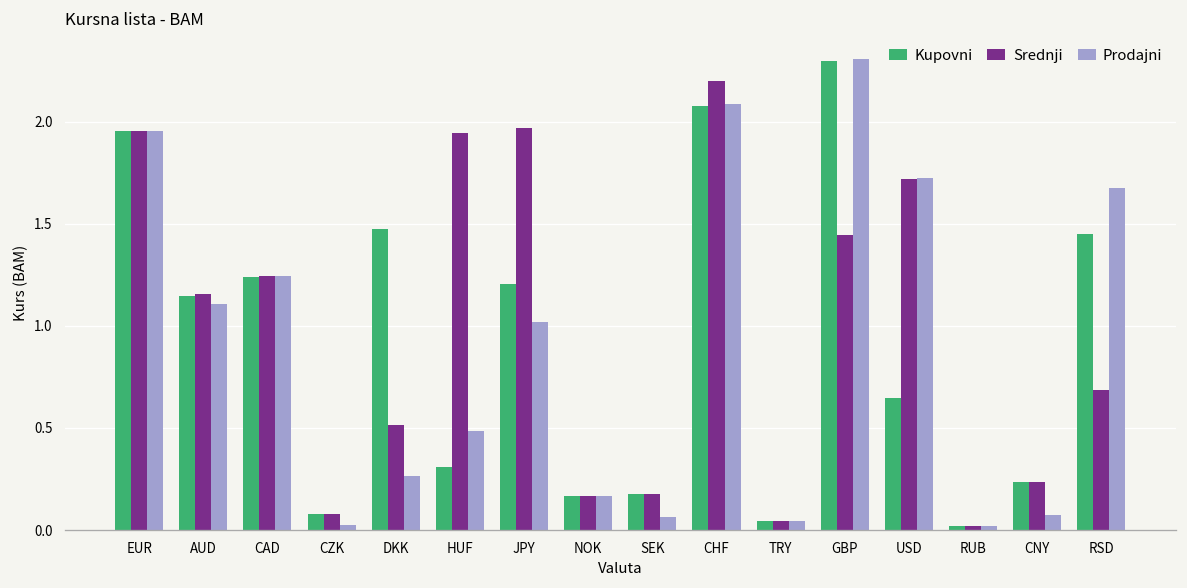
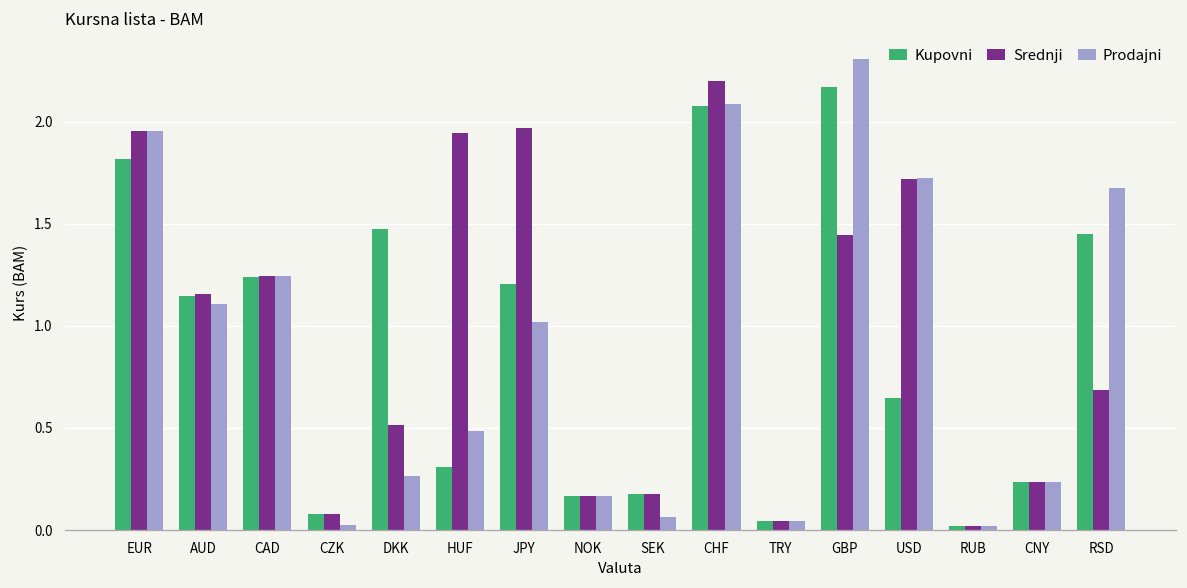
Kupovni, EUR: 1.96 -> 1.82
Kupovni, GBP: 2.30 -> 2.17
Prodajni, CNY: 0.07 -> 0.24
